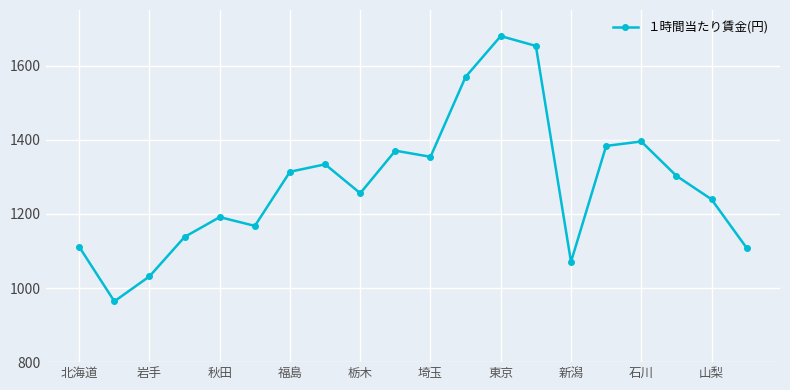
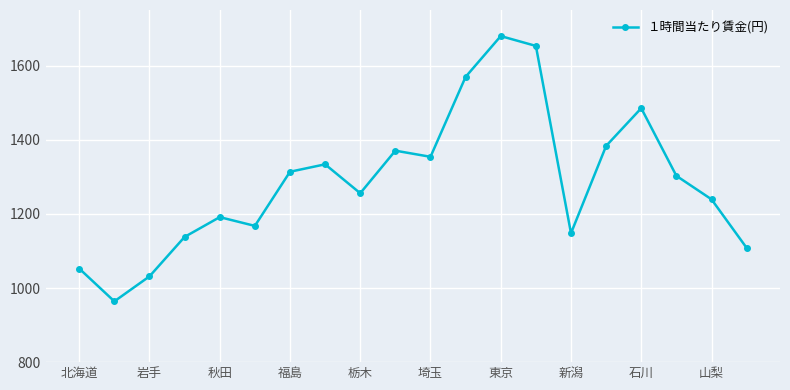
北海道: 1110 -> 1050
新潟: 1070 -> 1150
石川: 1400 -> 1490
